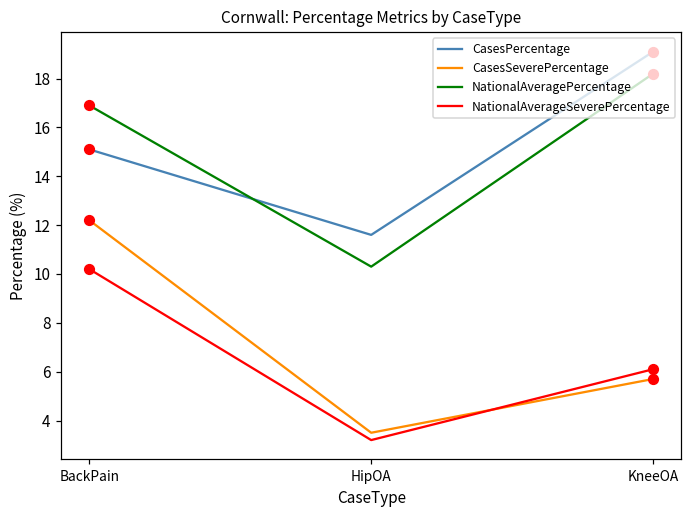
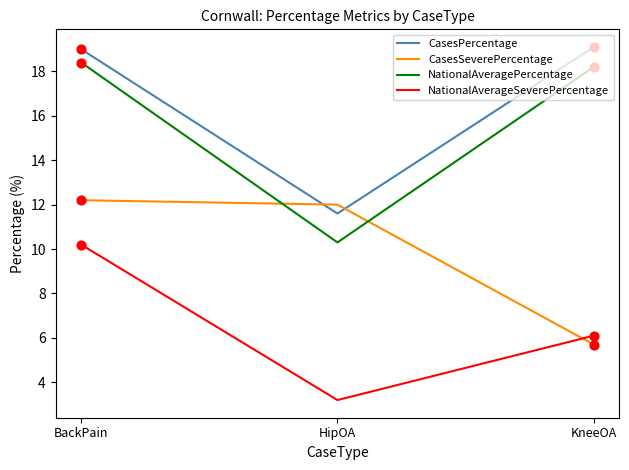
CasesPercentage, BackPain: 15.1 -> 19.0
NationalAveragePercentage, BackPain: 16.9 -> 18.4
CasesSeverePercentage, HipOA: 3.5 -> 12.0
